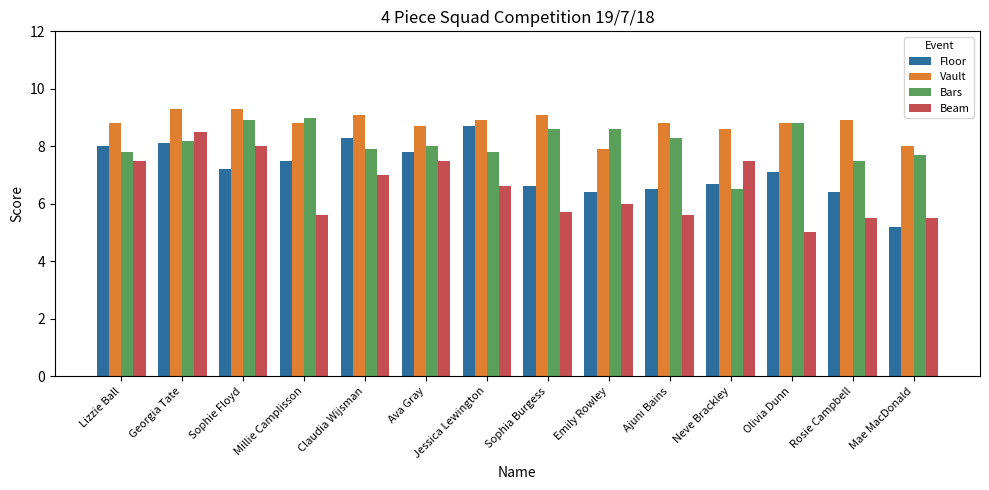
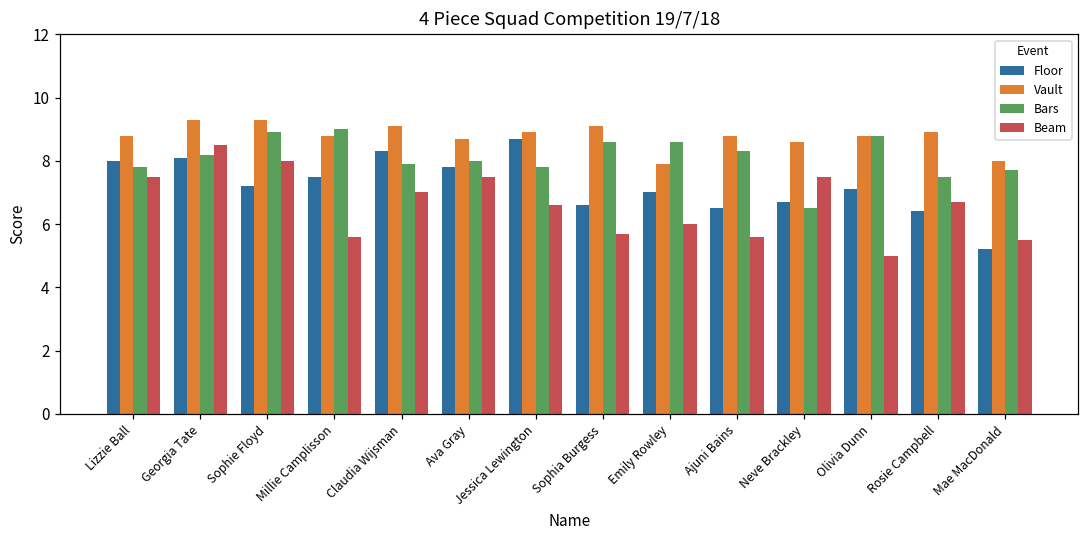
Floor, Emily Rowley: 6.4 -> 7.0
Beam, Rosie Campbell: 5.5 -> 6.7
